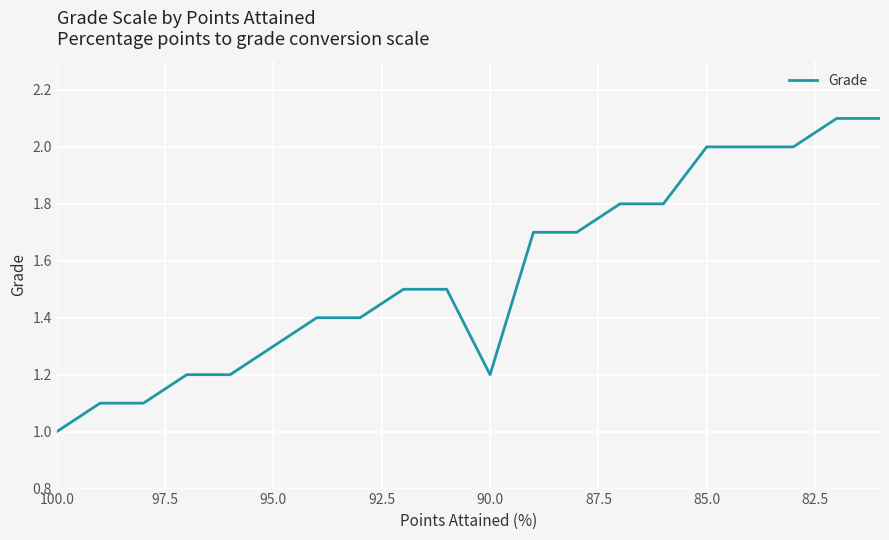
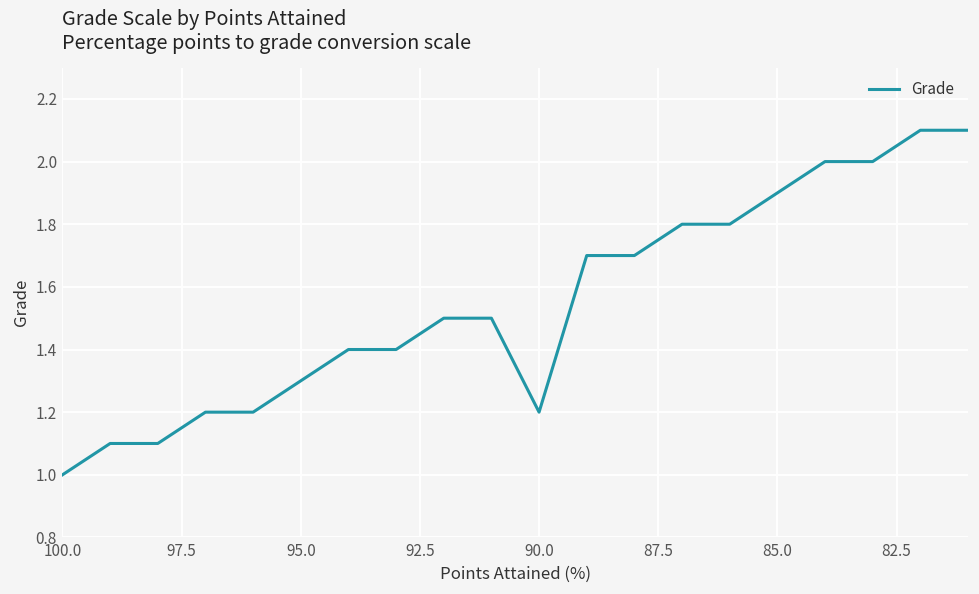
85.0: 2.0 -> 1.9
